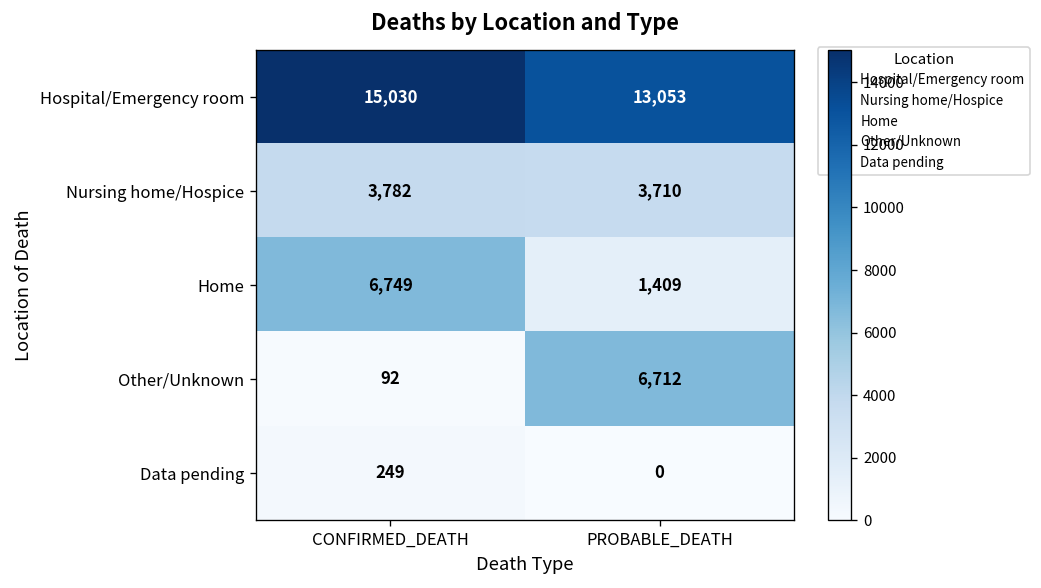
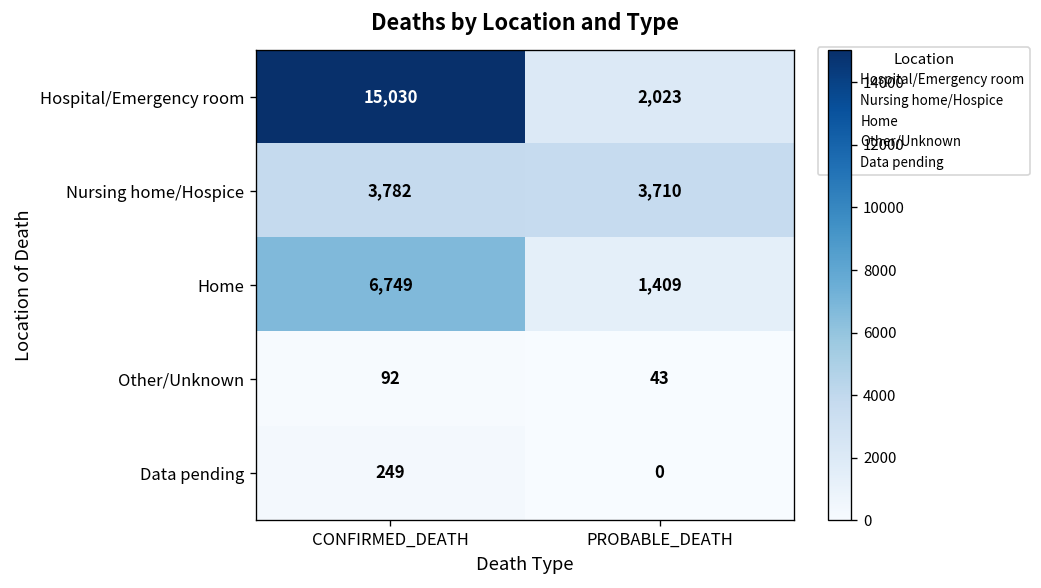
Hospital/Emergency room, PROBABLE_DEATH: 13,053 -> 2,023
Other/Unknown, PROBABLE_DEATH: 6,712 -> 43
